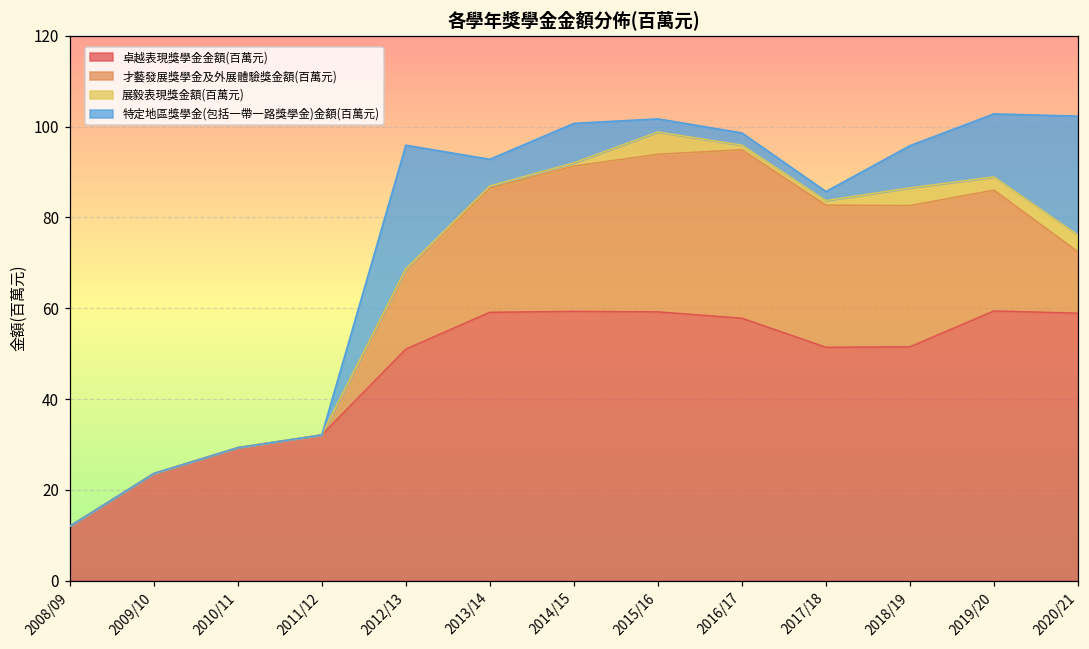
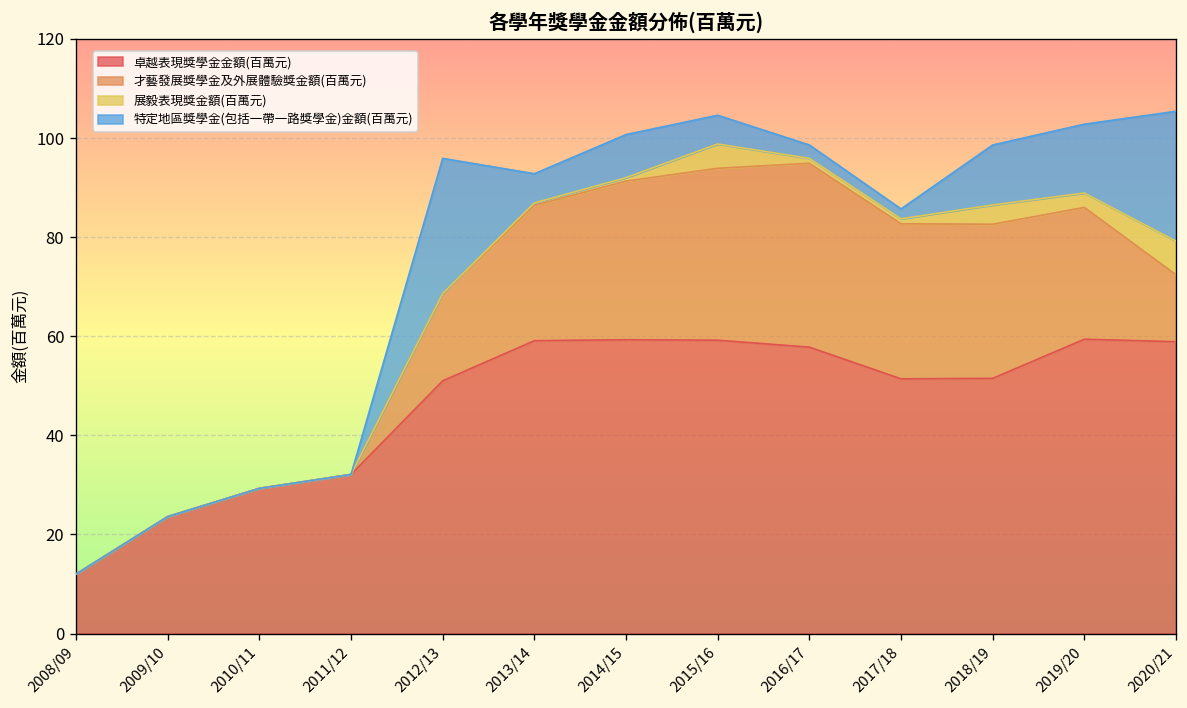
特定地區獎學金(包括一帶一路獎學金)金額(百萬元), 2015/16: 3 -> 6
特定地區獎學金(包括一帶一路獎學金)金額(百萬元), 2018/19: 9 -> 12
展毅表現獎金額(百萬元), 2020/21: 4 -> 7
